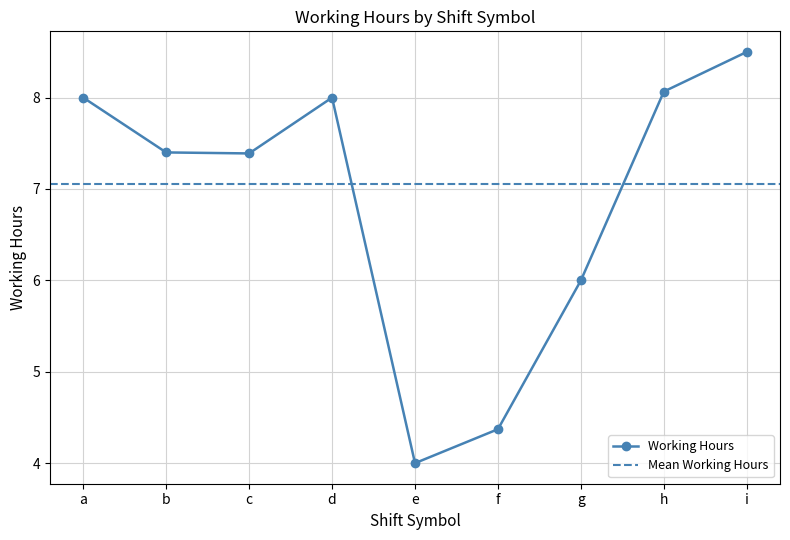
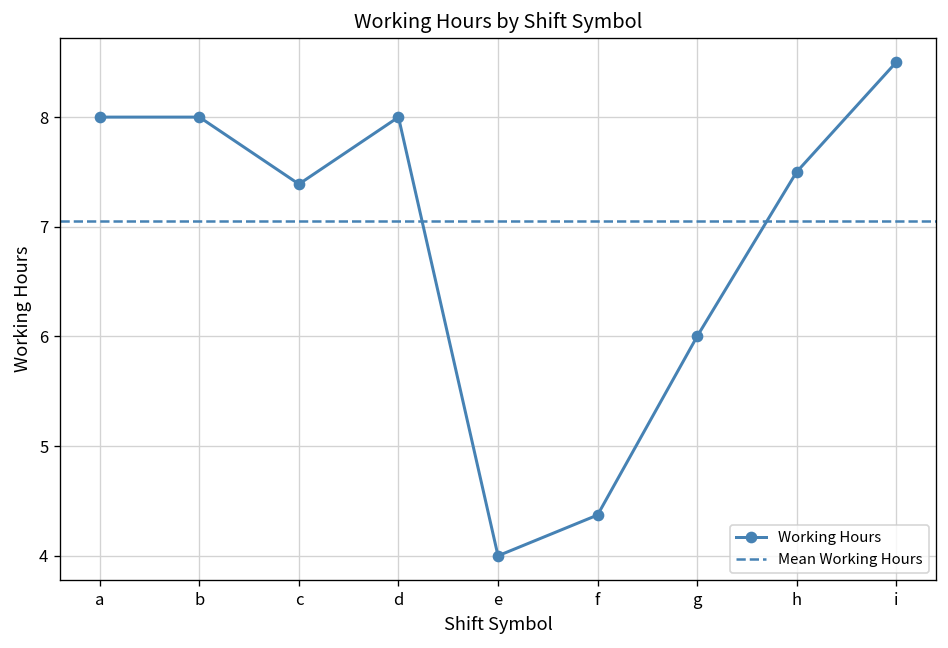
b: 7.4 -> 8.0
h: 8.1 -> 7.5
